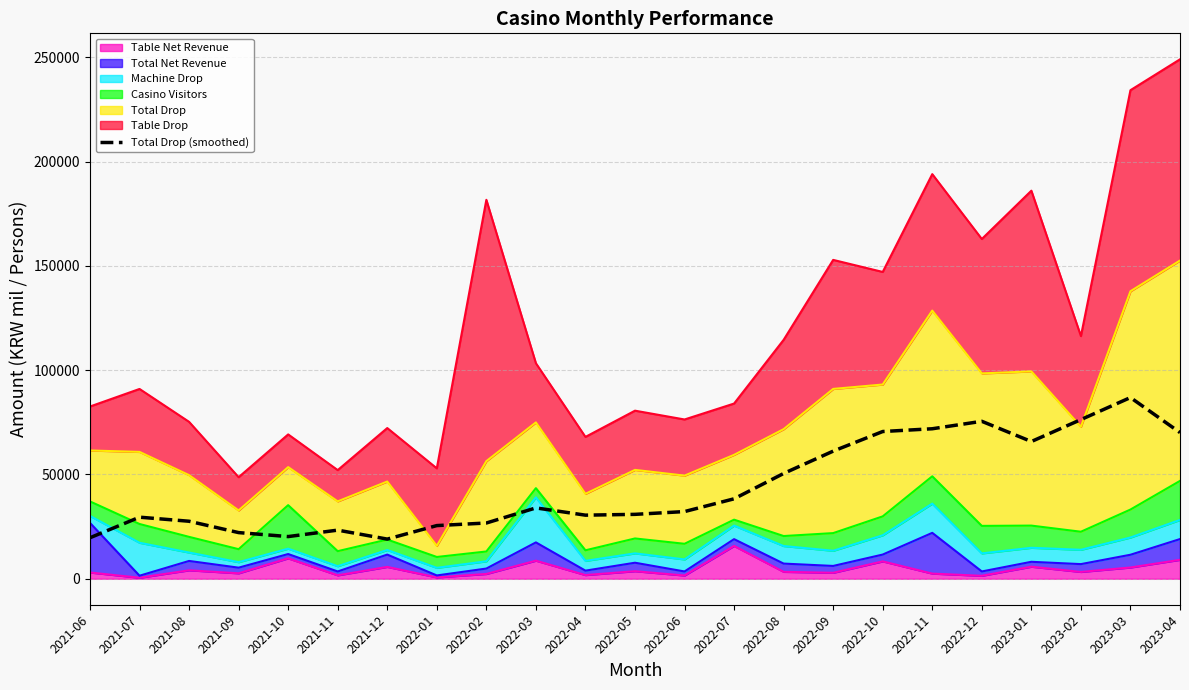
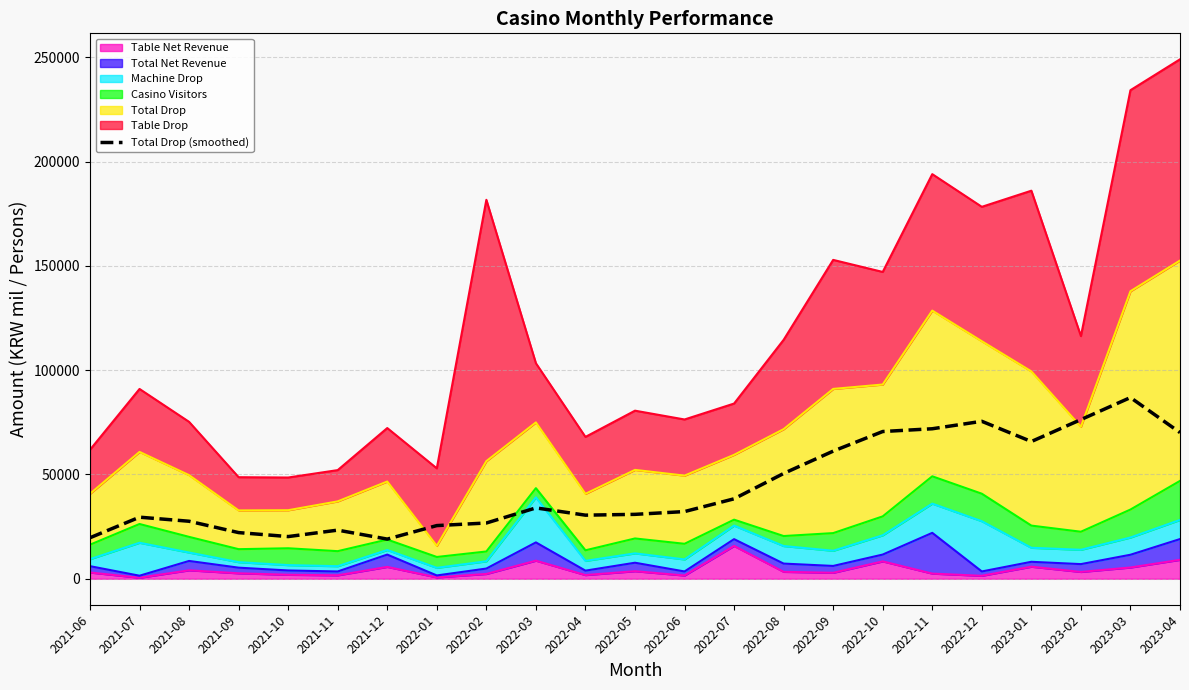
Total Net Revenue, 2021-06: 24000 -> 3000
Table Net Revenue, 2021-10: 10000 -> 2000
Casino Visitors, 2021-10: 21000 -> 8000
Machine Drop, 2022-12: 9000 -> 24000
